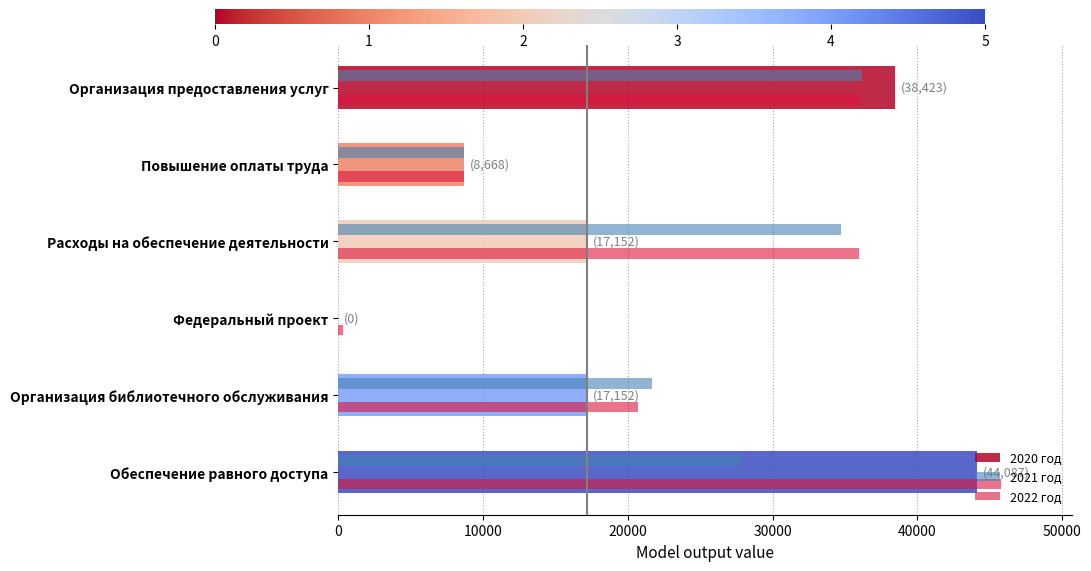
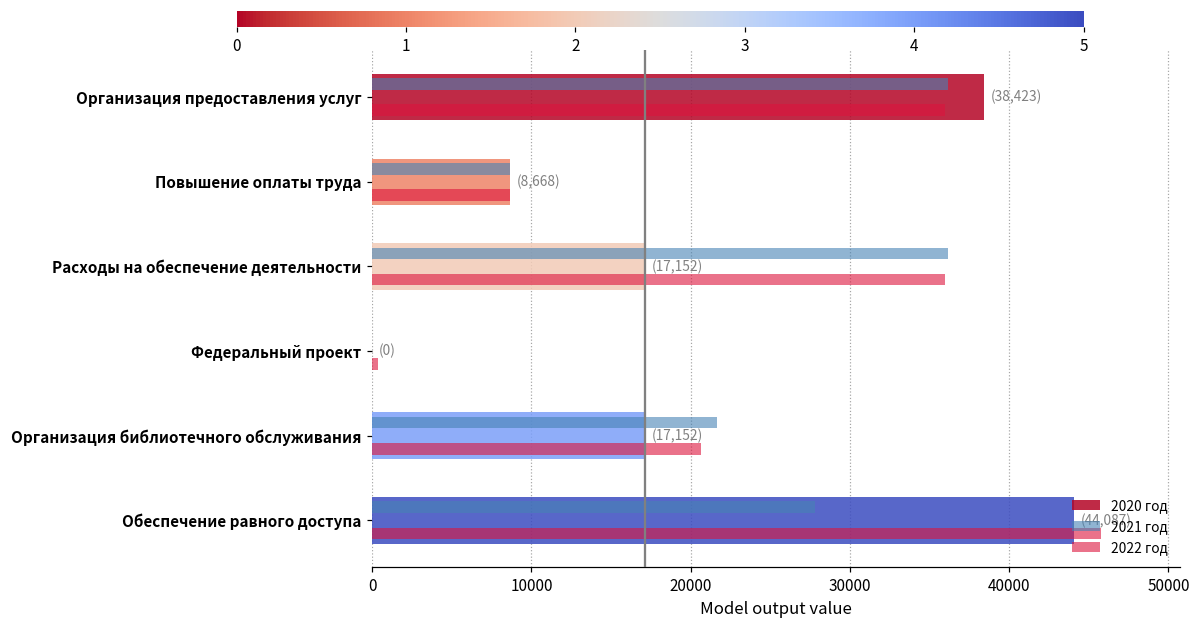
2021 год, Расходы на обеспечение деятельности: 34700 -> 36200
